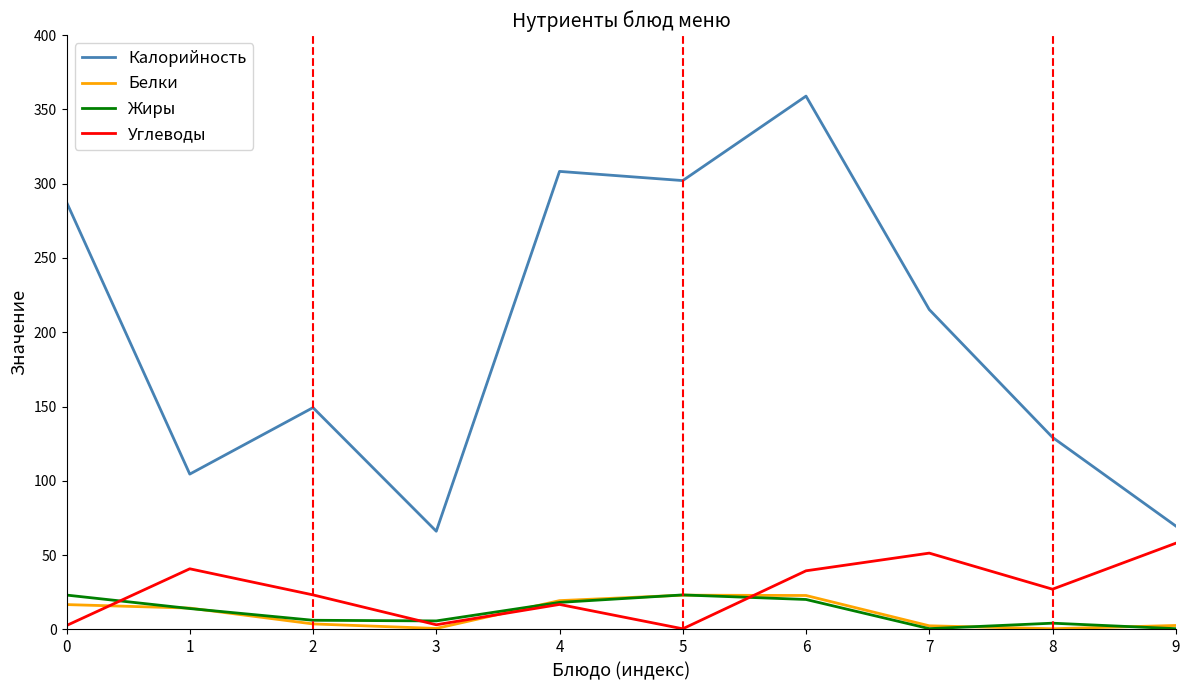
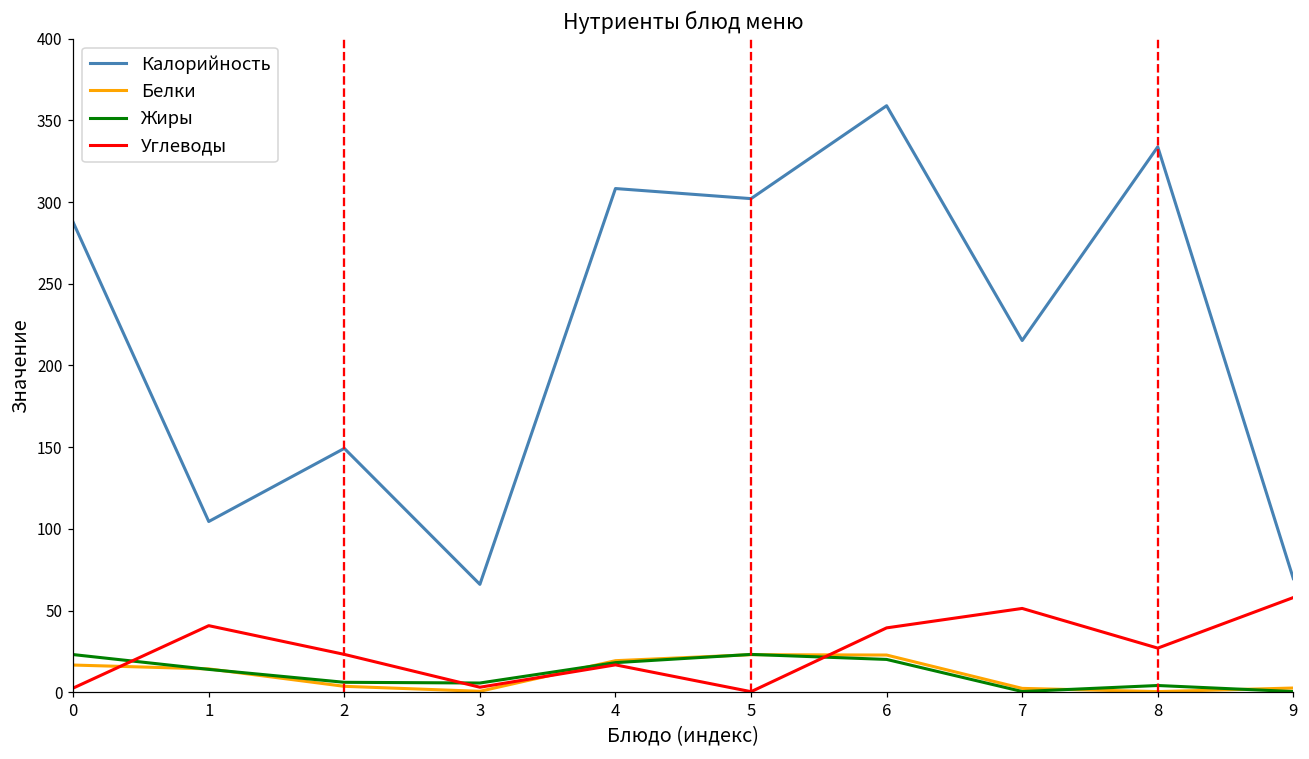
Калорийность, 8: 129 -> 334
